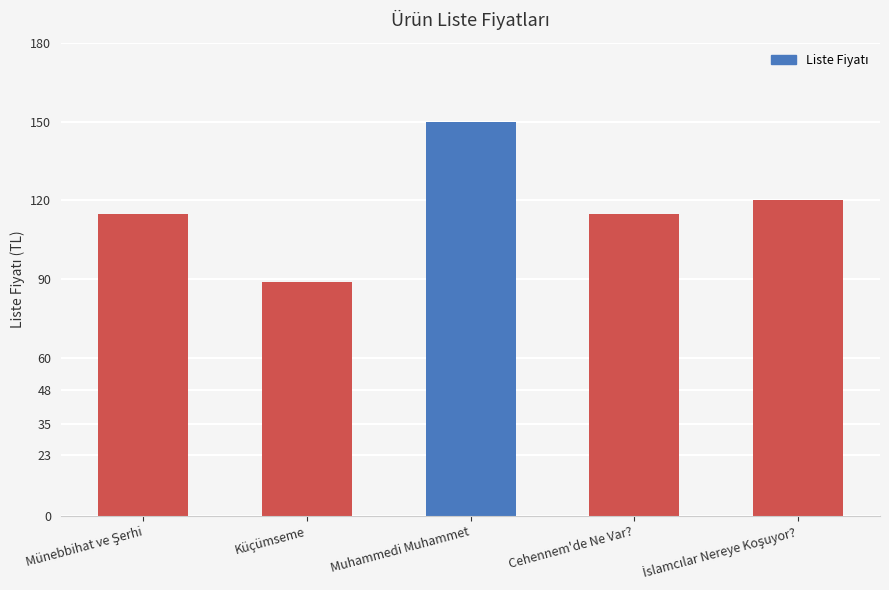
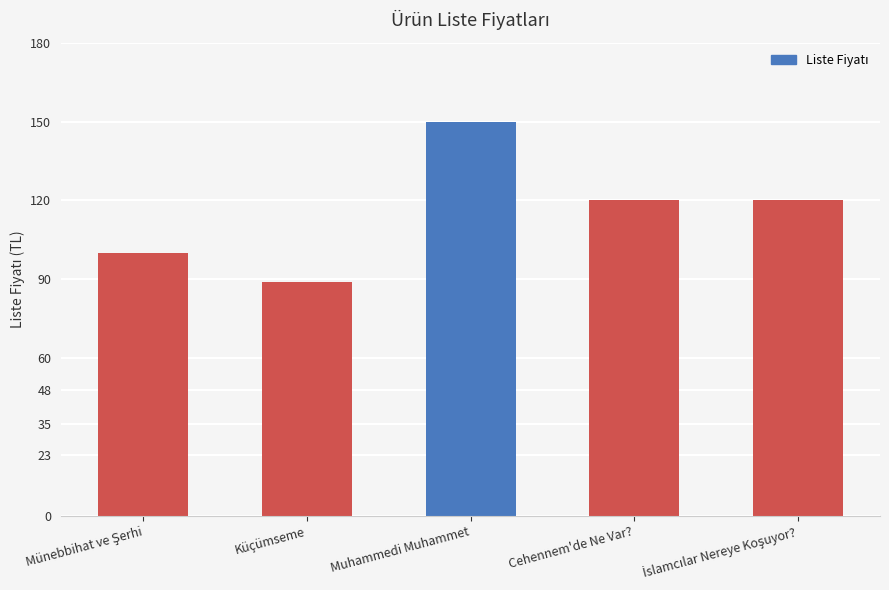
Münebbihat ve Şerhi: 115 -> 100
Cehennem'de Ne Var?: 115 -> 120
